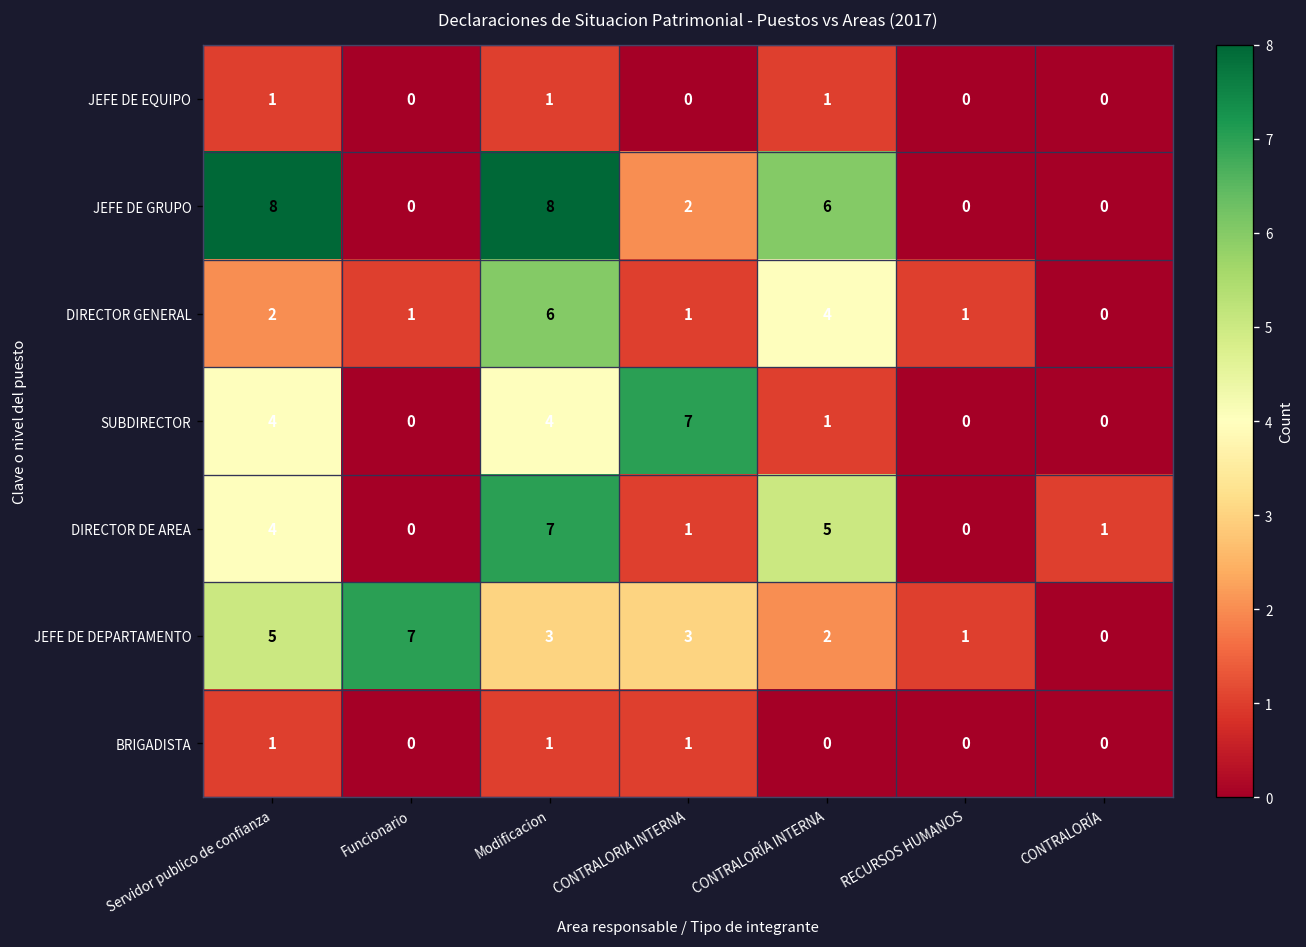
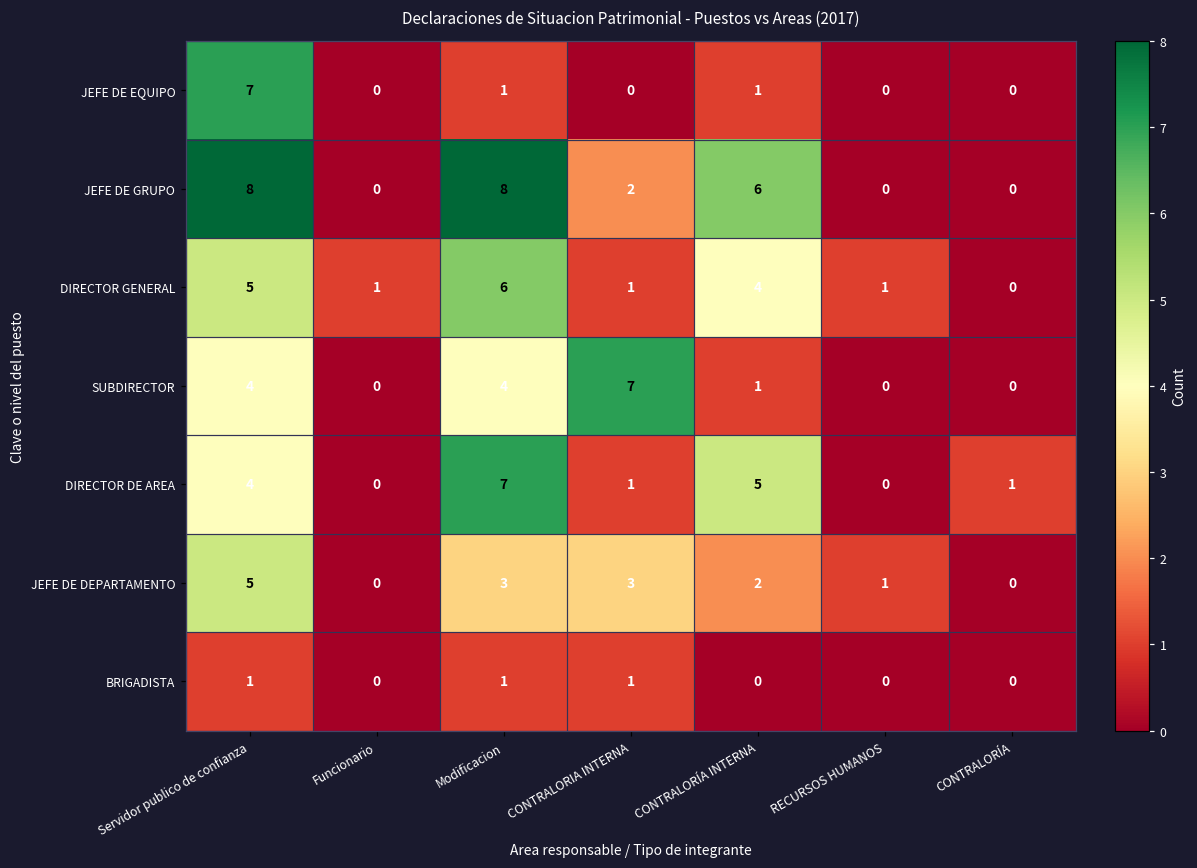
JEFE DE EQUIPO, Servidor publico de confianza: 1 -> 7
DIRECTOR GENERAL, Servidor publico de confianza: 2 -> 5
JEFE DE DEPARTAMENTO, Funcionario: 7 -> 0
